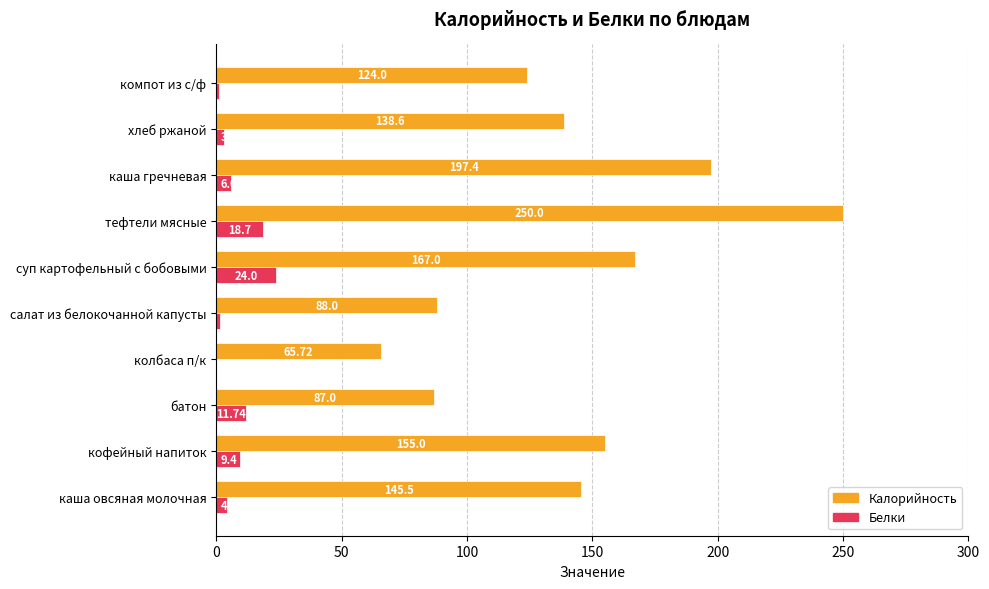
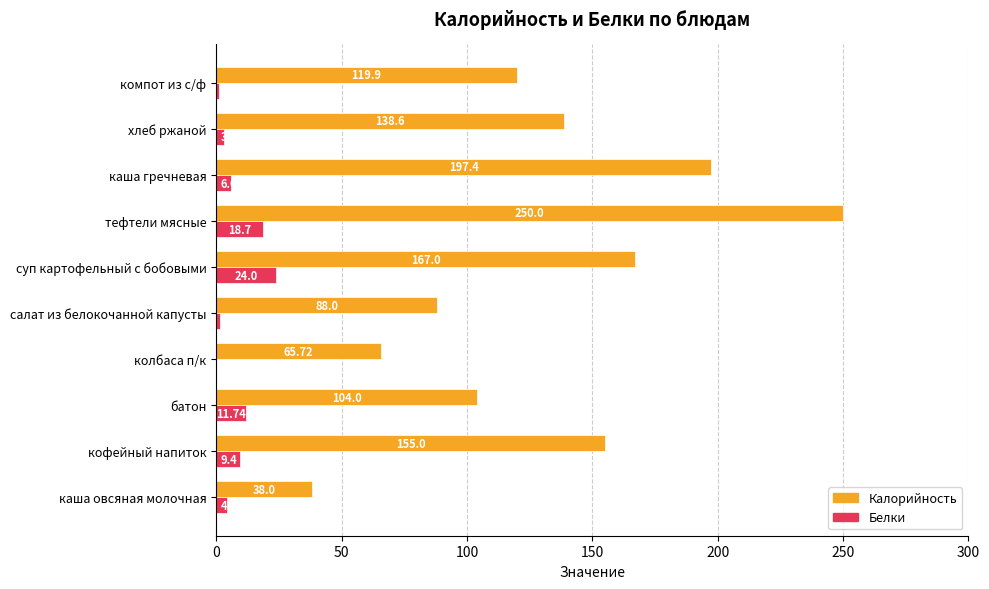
Калорийность, компот из с/ф: 124.0 -> 119.9
Калорийность, батон: 87.0 -> 104.0
Калорийность, каша овсяная молочная: 145.5 -> 38.0
